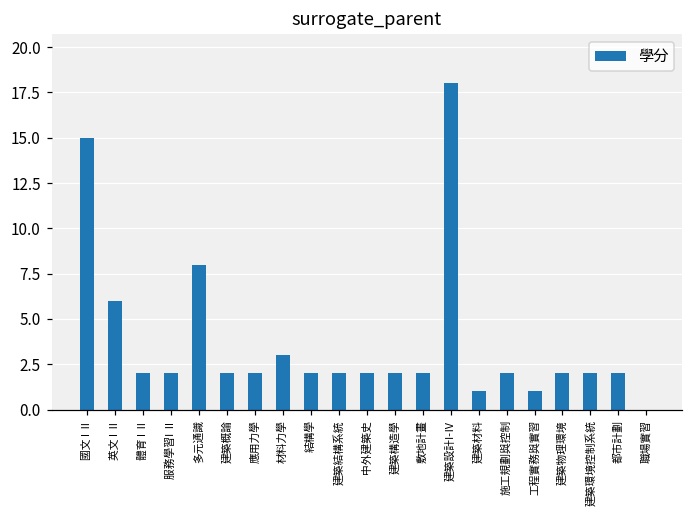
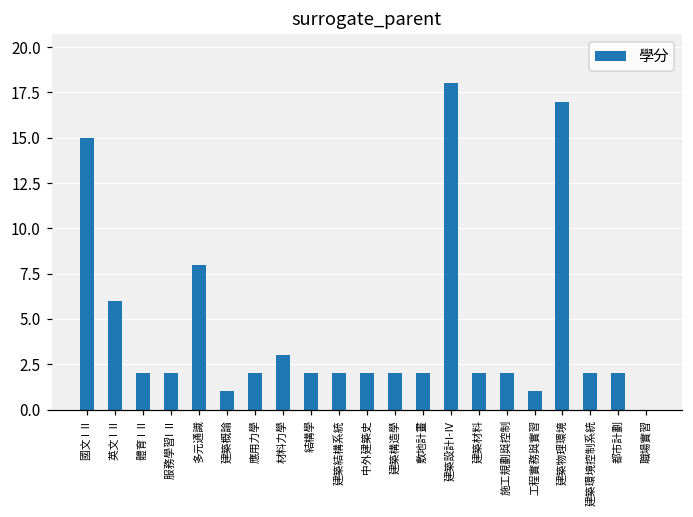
建築概論: 2 -> 1
建築材料: 1 -> 2
建築物理環境: 2 -> 17
